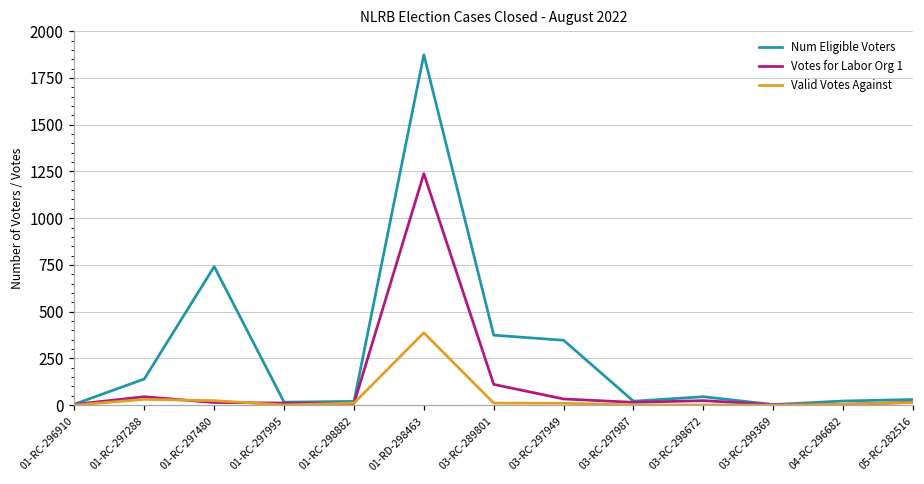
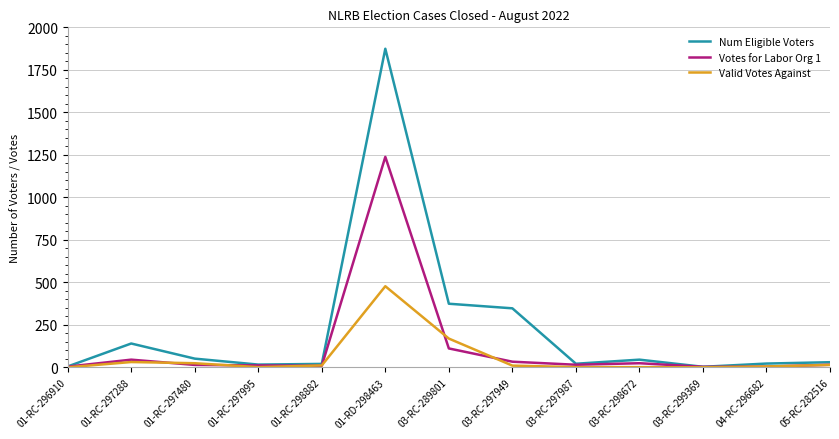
Num Eligible Voters, 01-RC-297480: 740 -> 50
Valid Votes Against, 01-RD-298463: 390 -> 480
Valid Votes Against, 03-RC-289801: 10 -> 170
